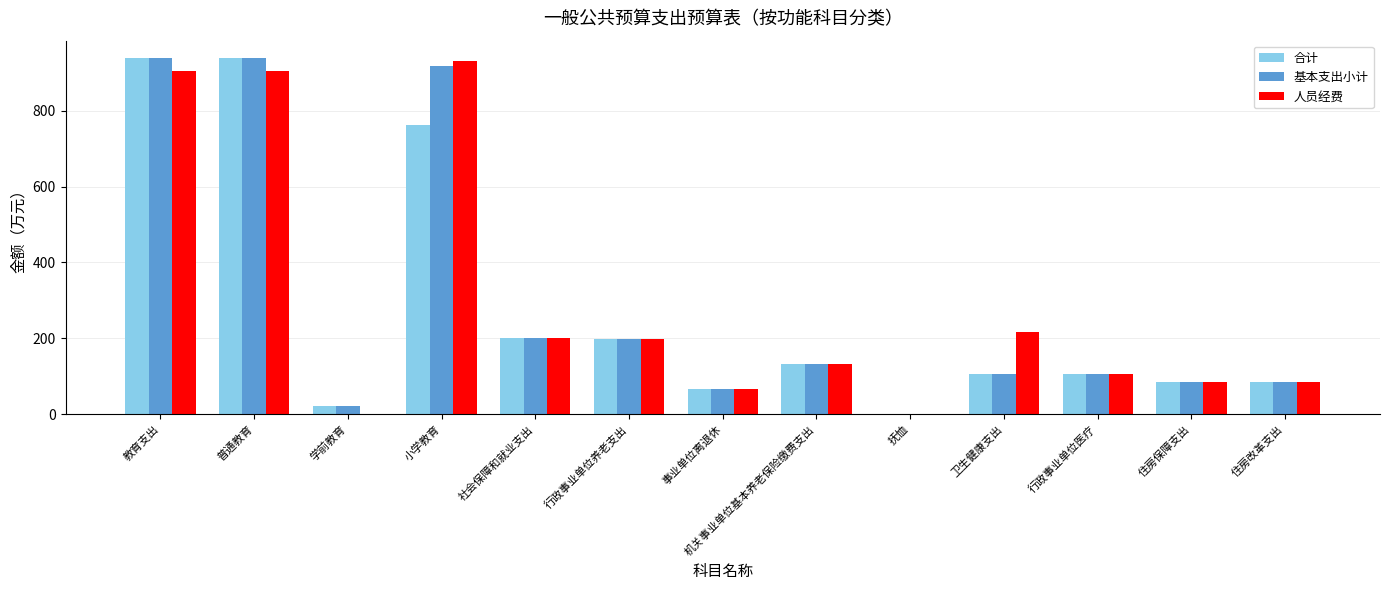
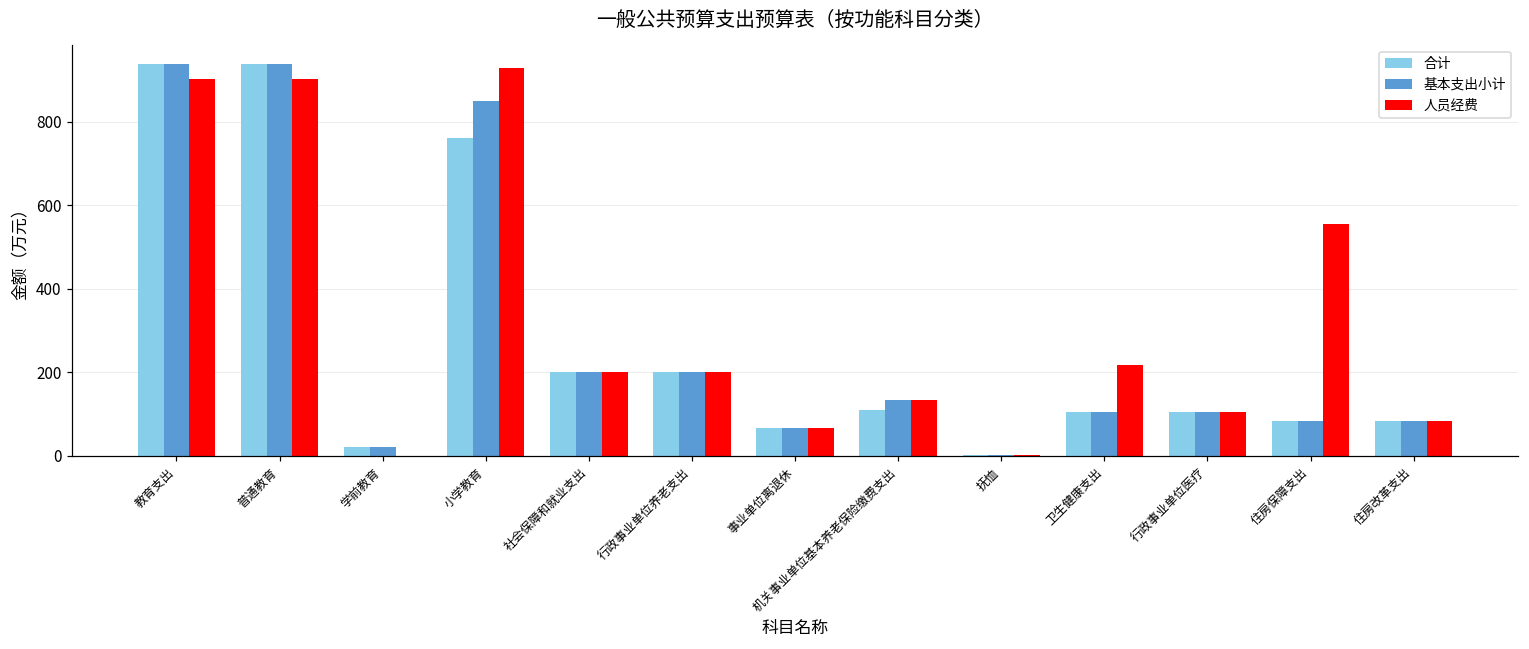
基本支出小计, 小学教育: 920 -> 850
合计, 机关事业单位基本养老保险缴费支出: 130 -> 110
人员经费, 住房保障支出: 80 -> 550
